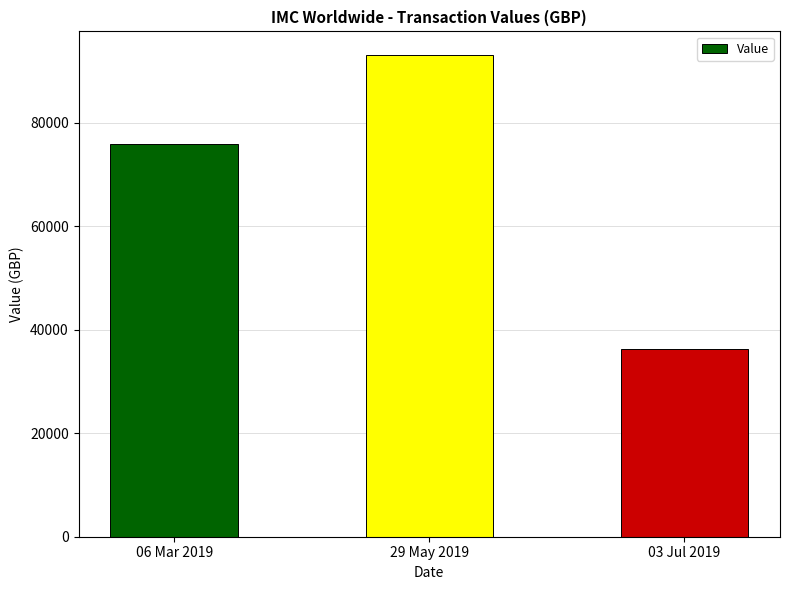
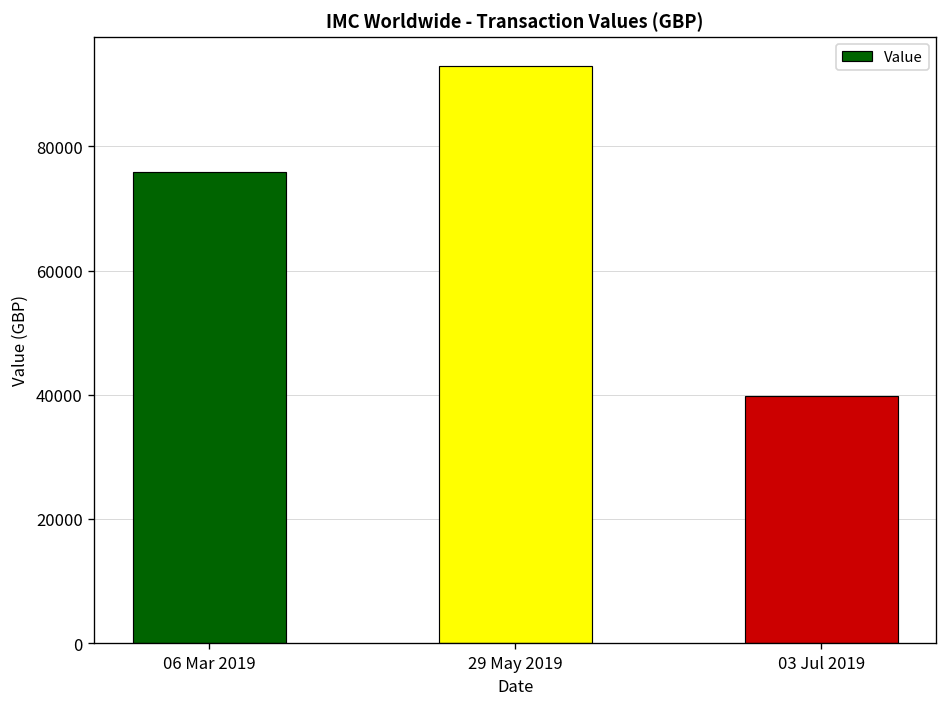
03 Jul 2019: 36000 -> 40000
